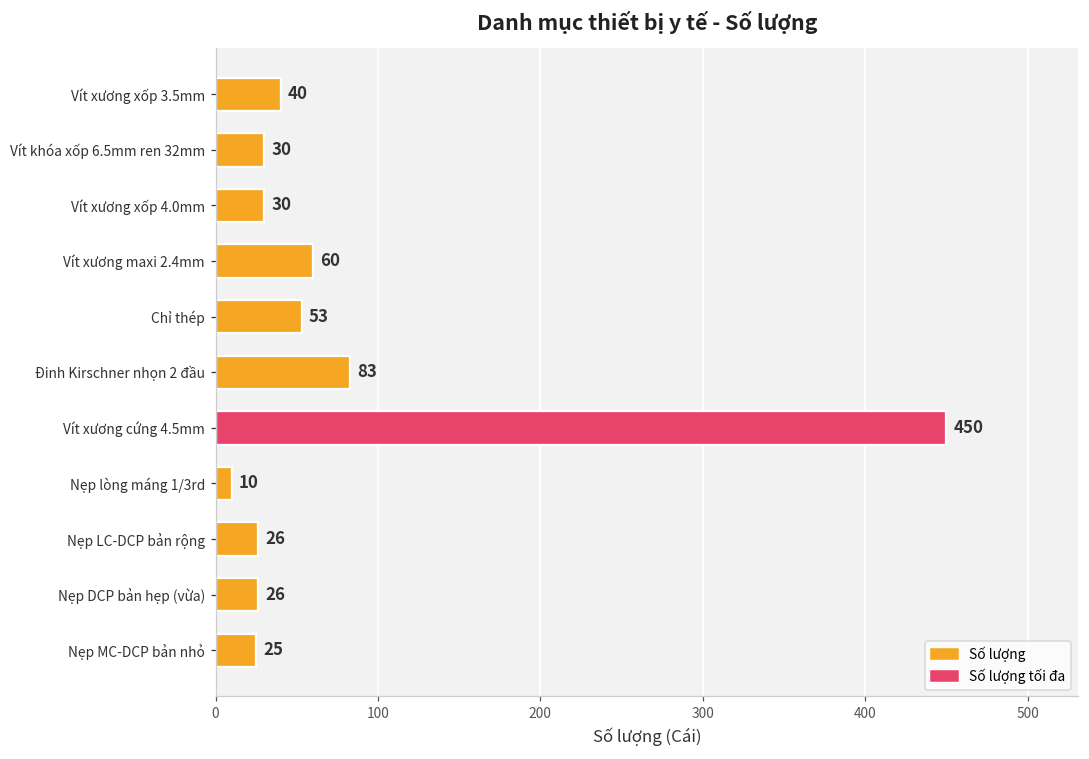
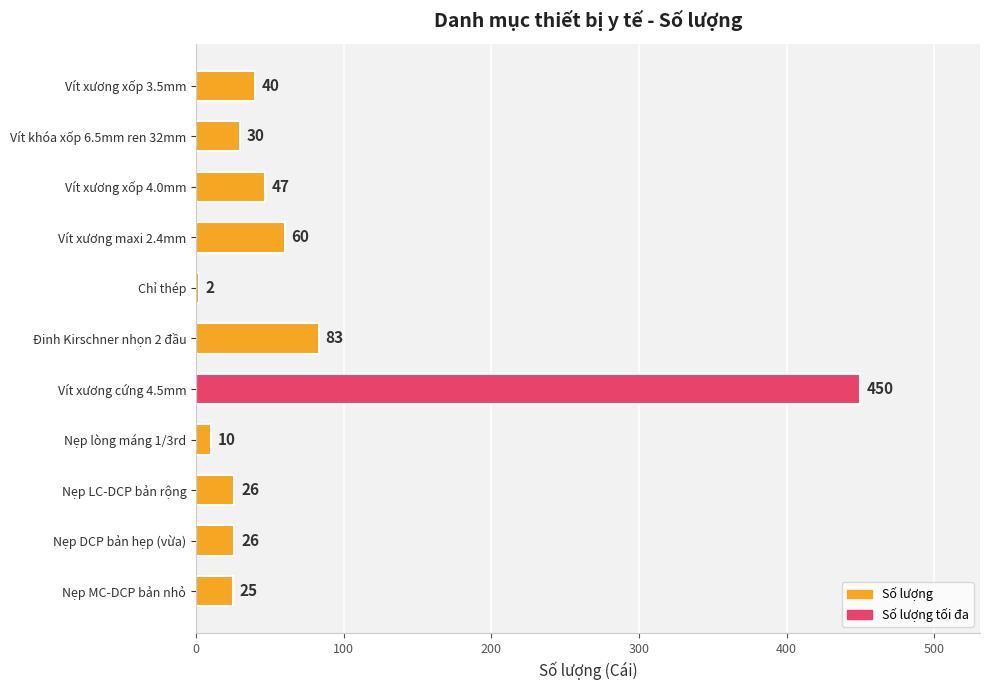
Vít xương xốp 4.0mm: 30 -> 47
Chỉ thép: 53 -> 2
